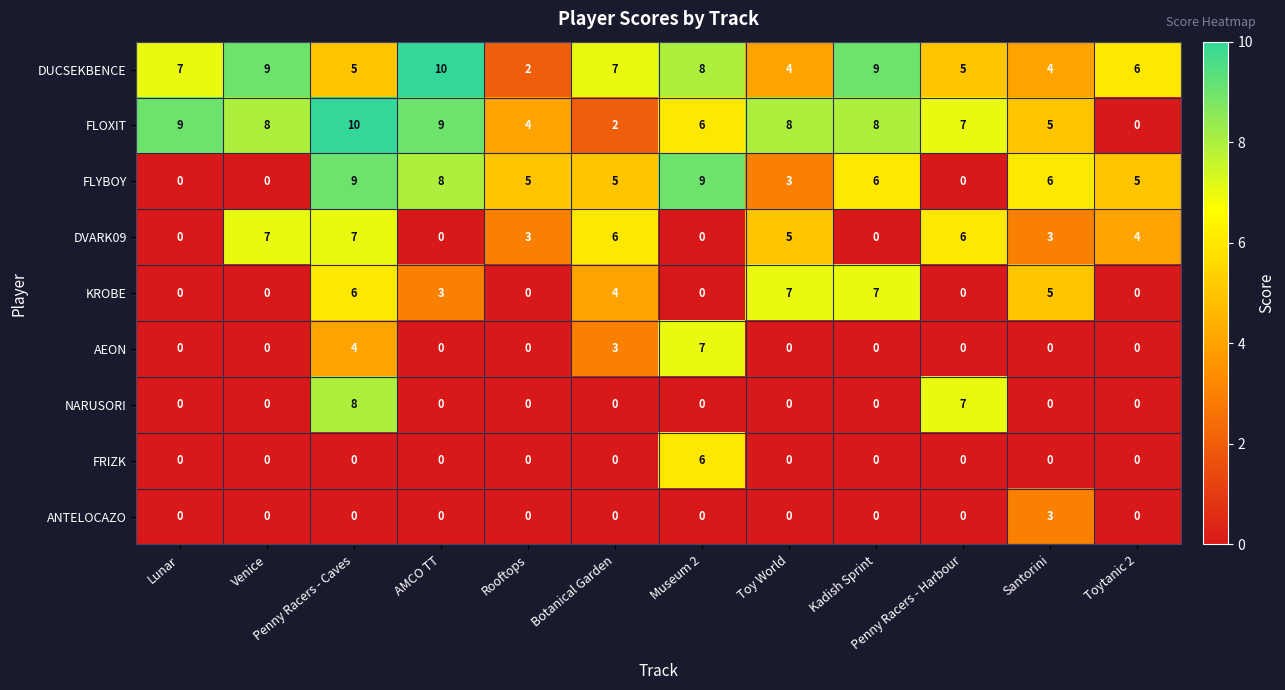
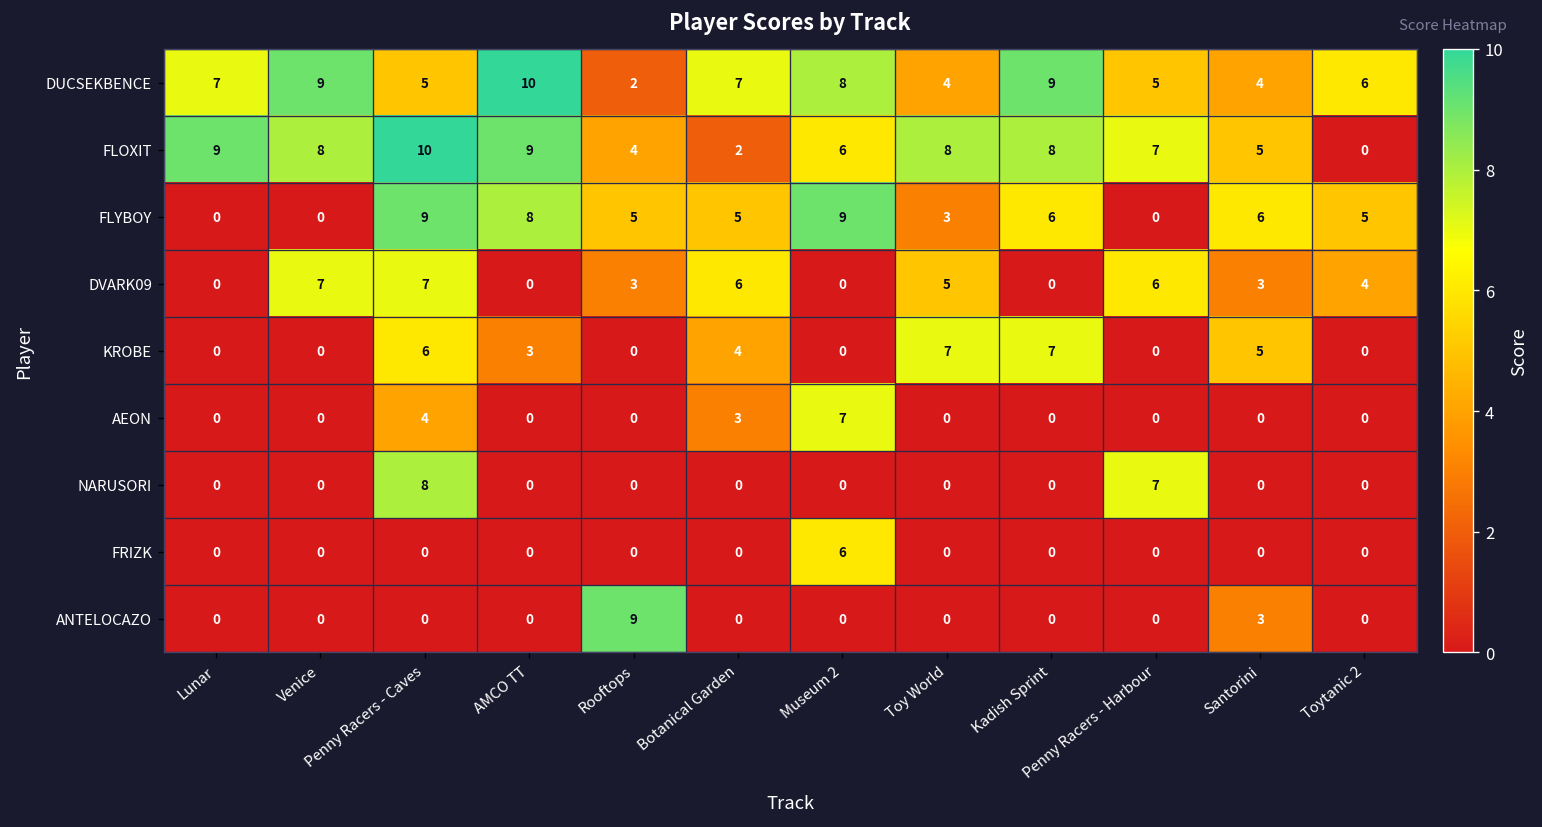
ANTELOCAZO, Rooftops: 0 -> 9
